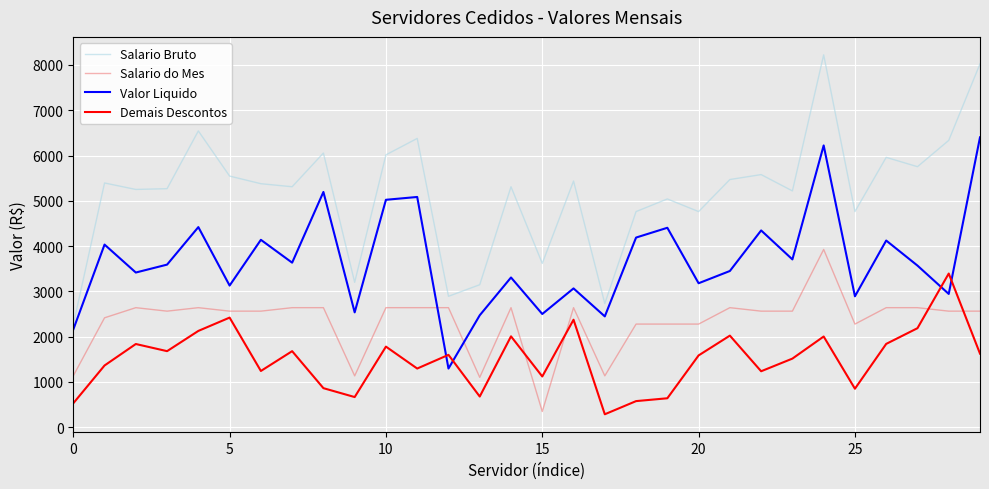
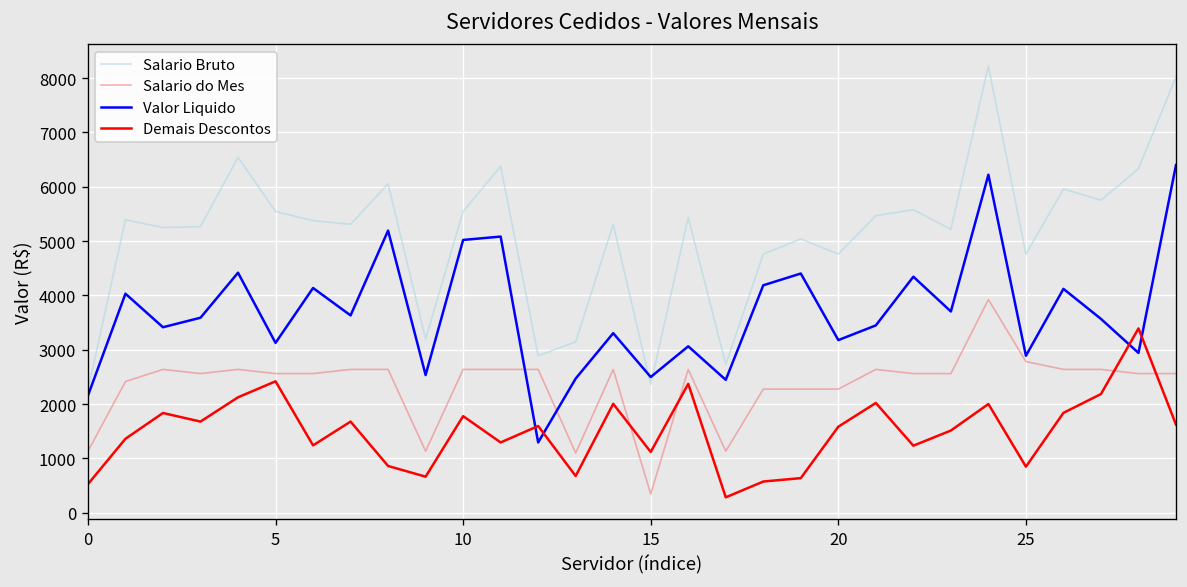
Salario Bruto, 10: 6000 -> 5500
Salario Bruto, 15: 3600 -> 2400
Salario do Mes, 25: 2300 -> 2800
